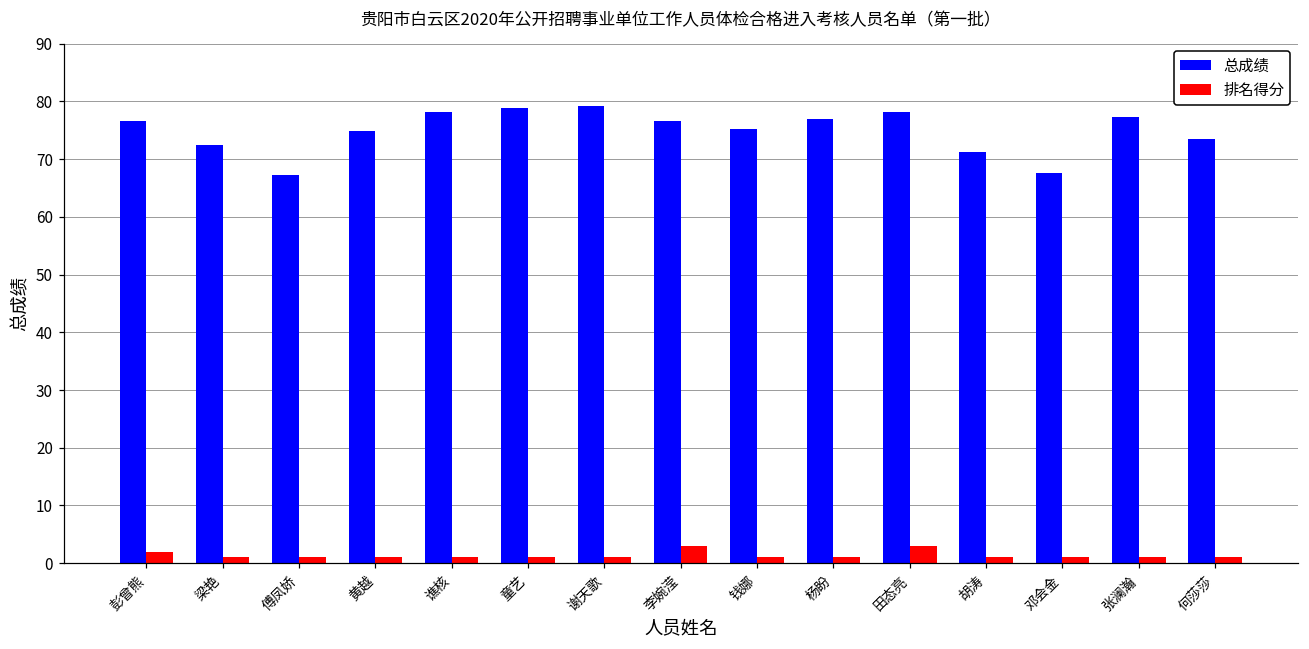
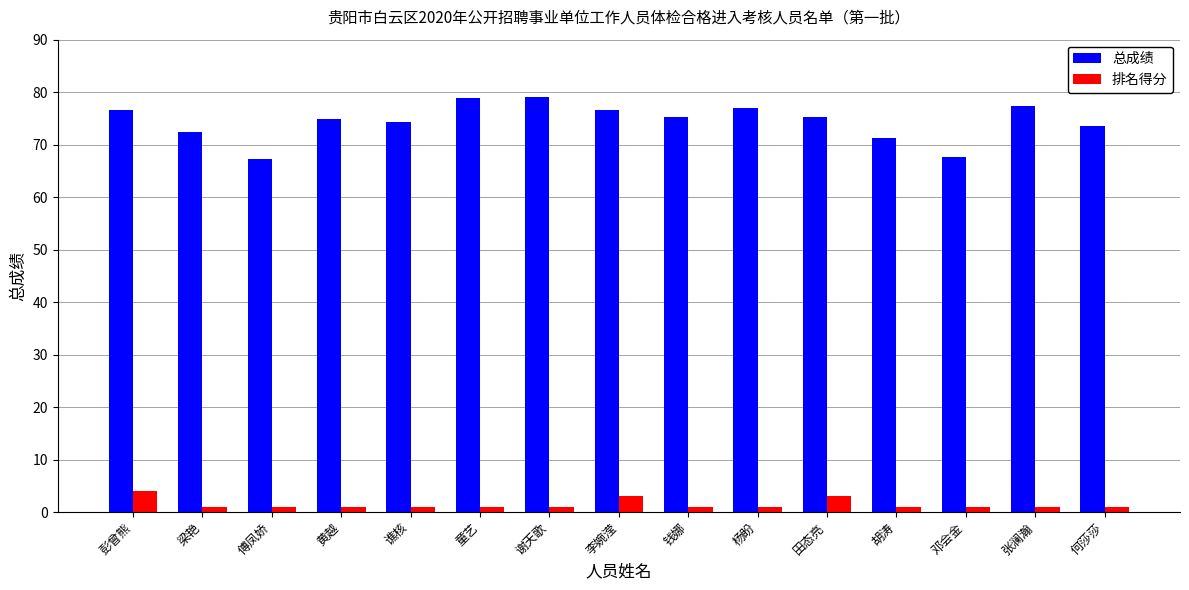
排名得分, 彭曾熊: 2 -> 4
总成绩, 谯核: 78 -> 74
总成绩, 田态亮: 78 -> 75
